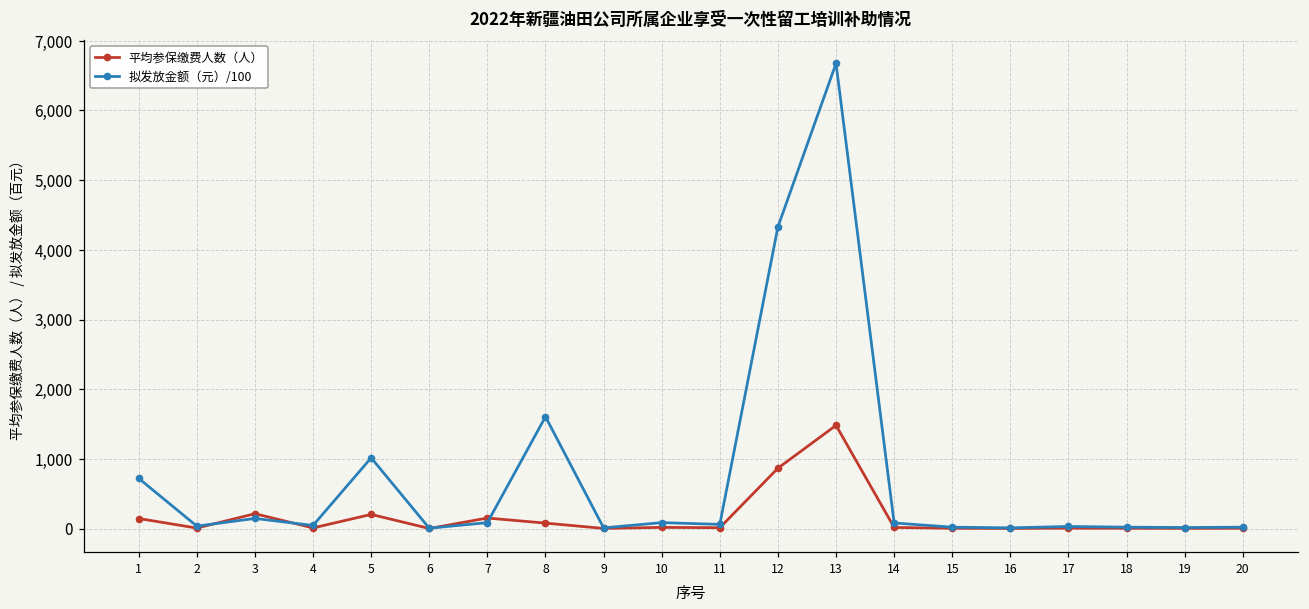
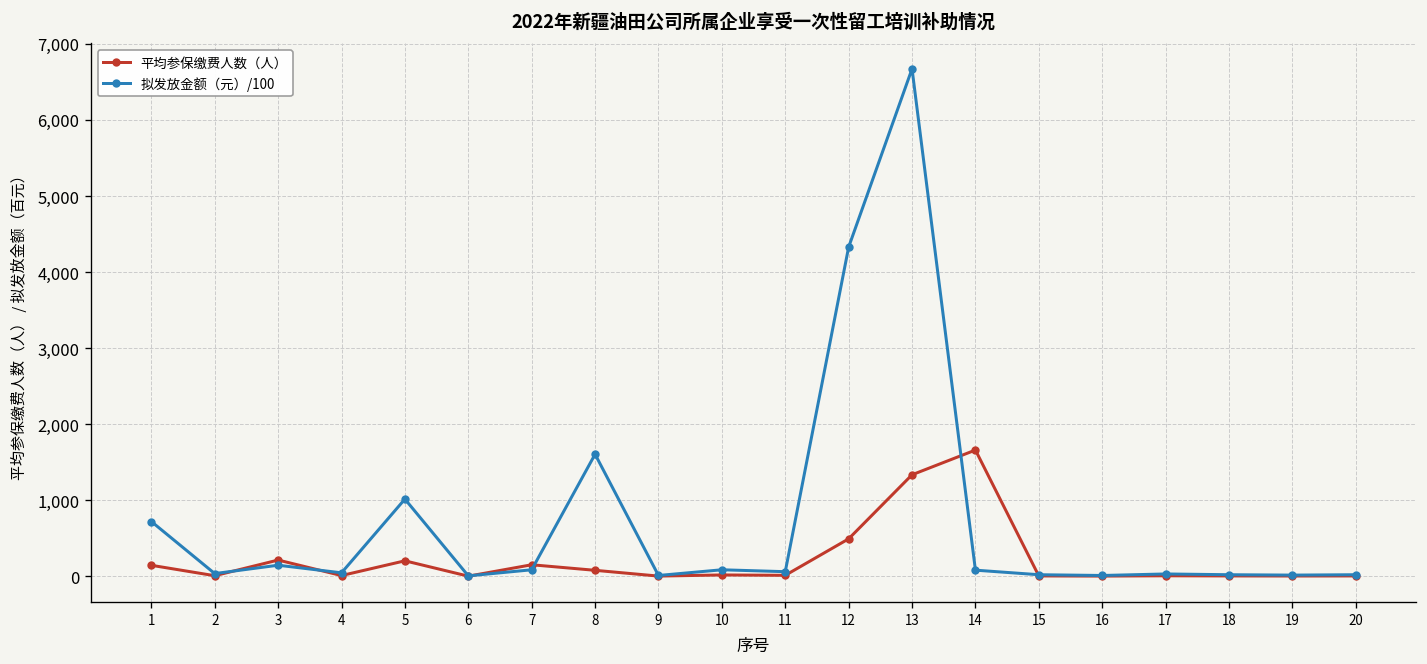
平均参保缴费人数（人）, 12: 900 -> 500
平均参保缴费人数（人）, 13: 1,500 -> 1,300
平均参保缴费人数（人）, 14: 0 -> 1,700
